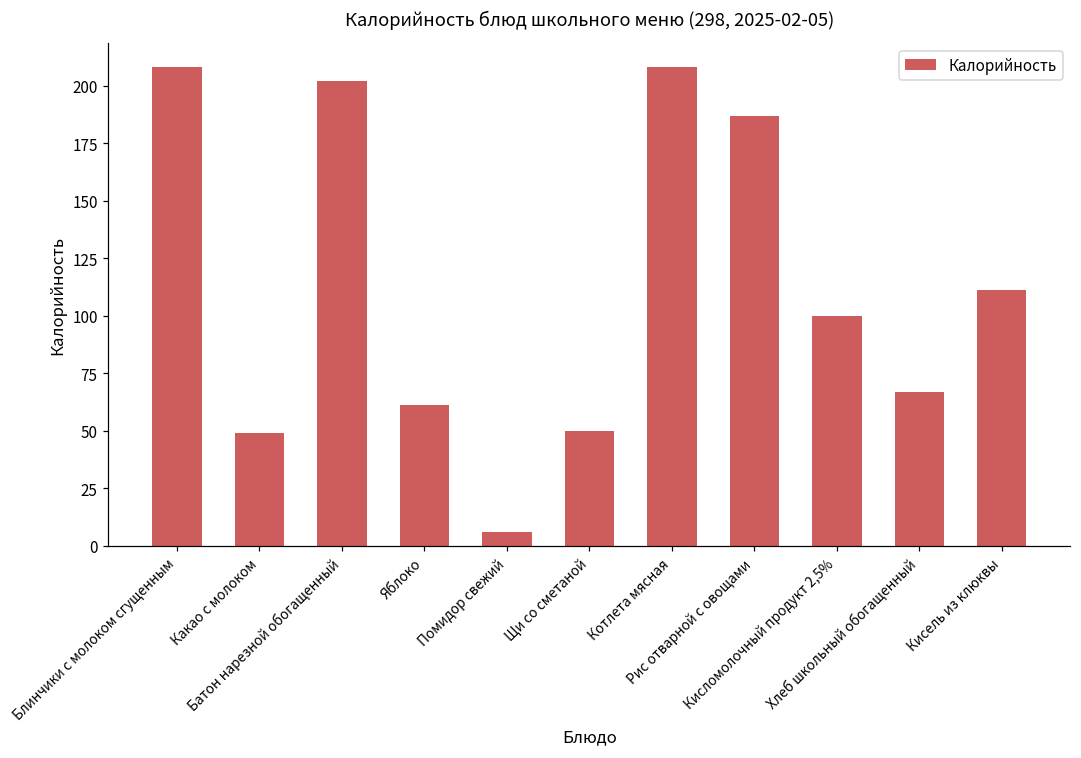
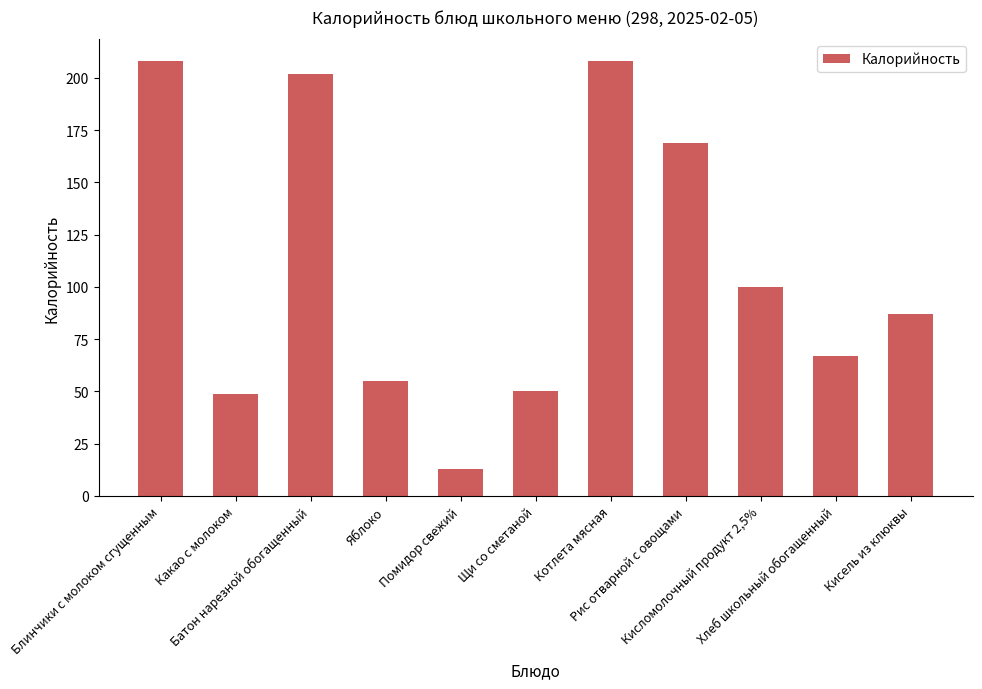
Яблоко: 61 -> 55
Помидор свежий: 6 -> 13
Рис отварной с овощами: 187 -> 169
Кисель из клюквы: 111 -> 87
